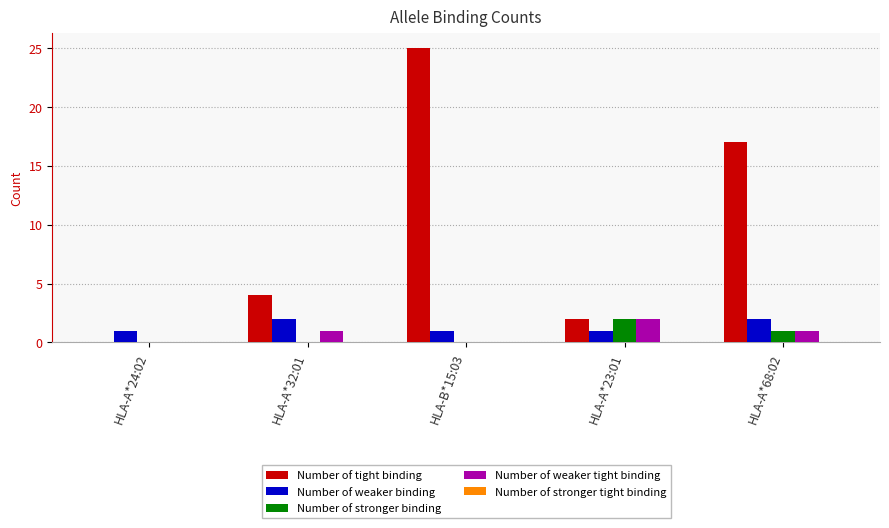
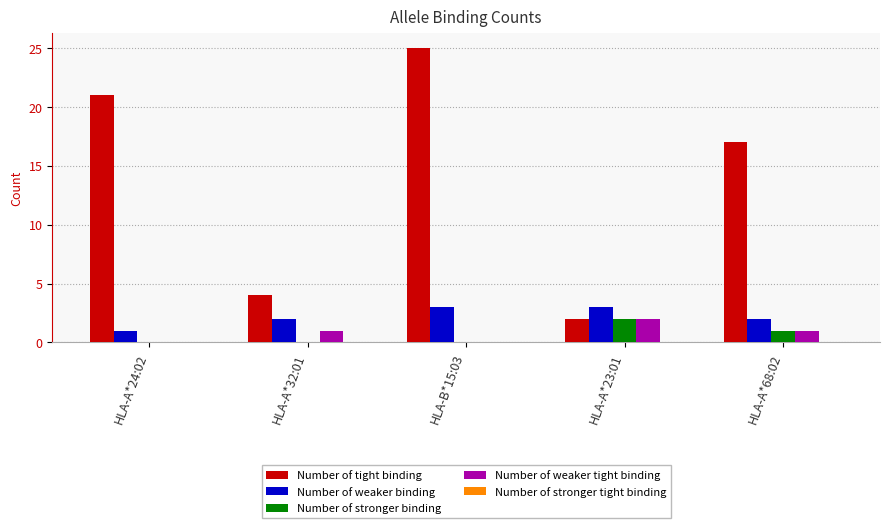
Number of tight binding, HLA-A*24:02: 0 -> 21
Number of weaker binding, HLA-B*15:03: 1 -> 3
Number of weaker binding, HLA-A*23:01: 1 -> 3
